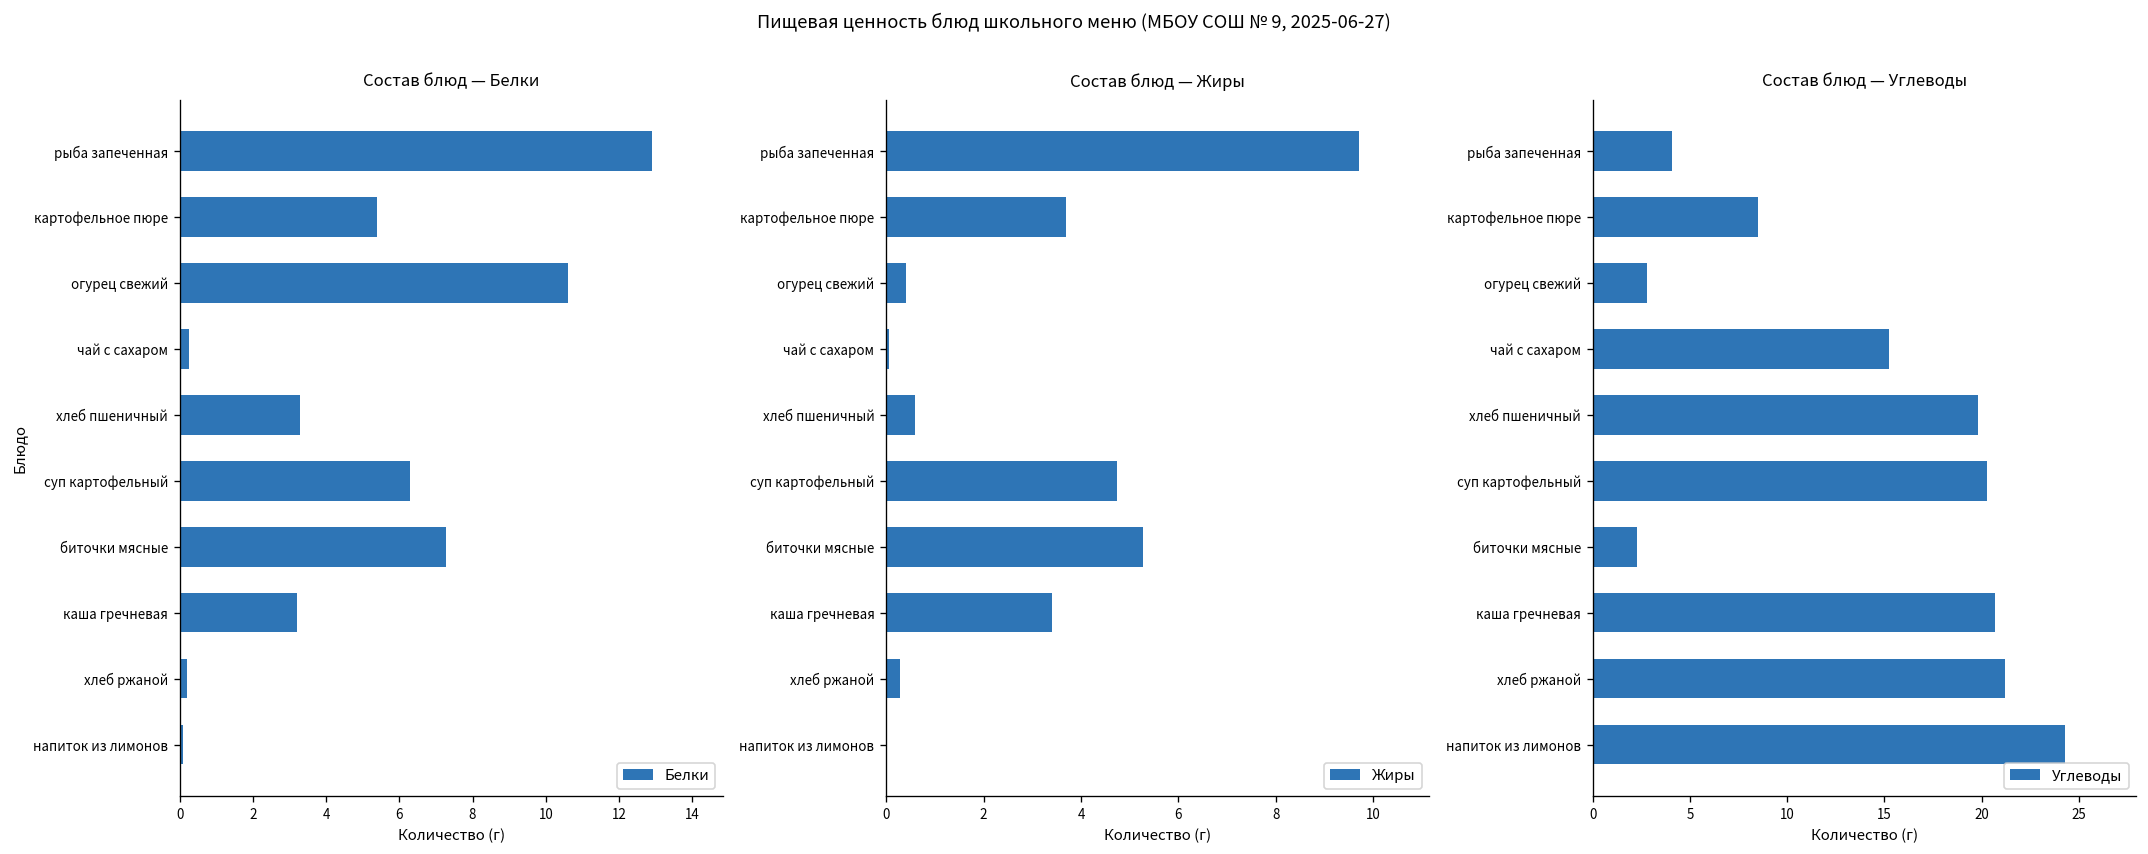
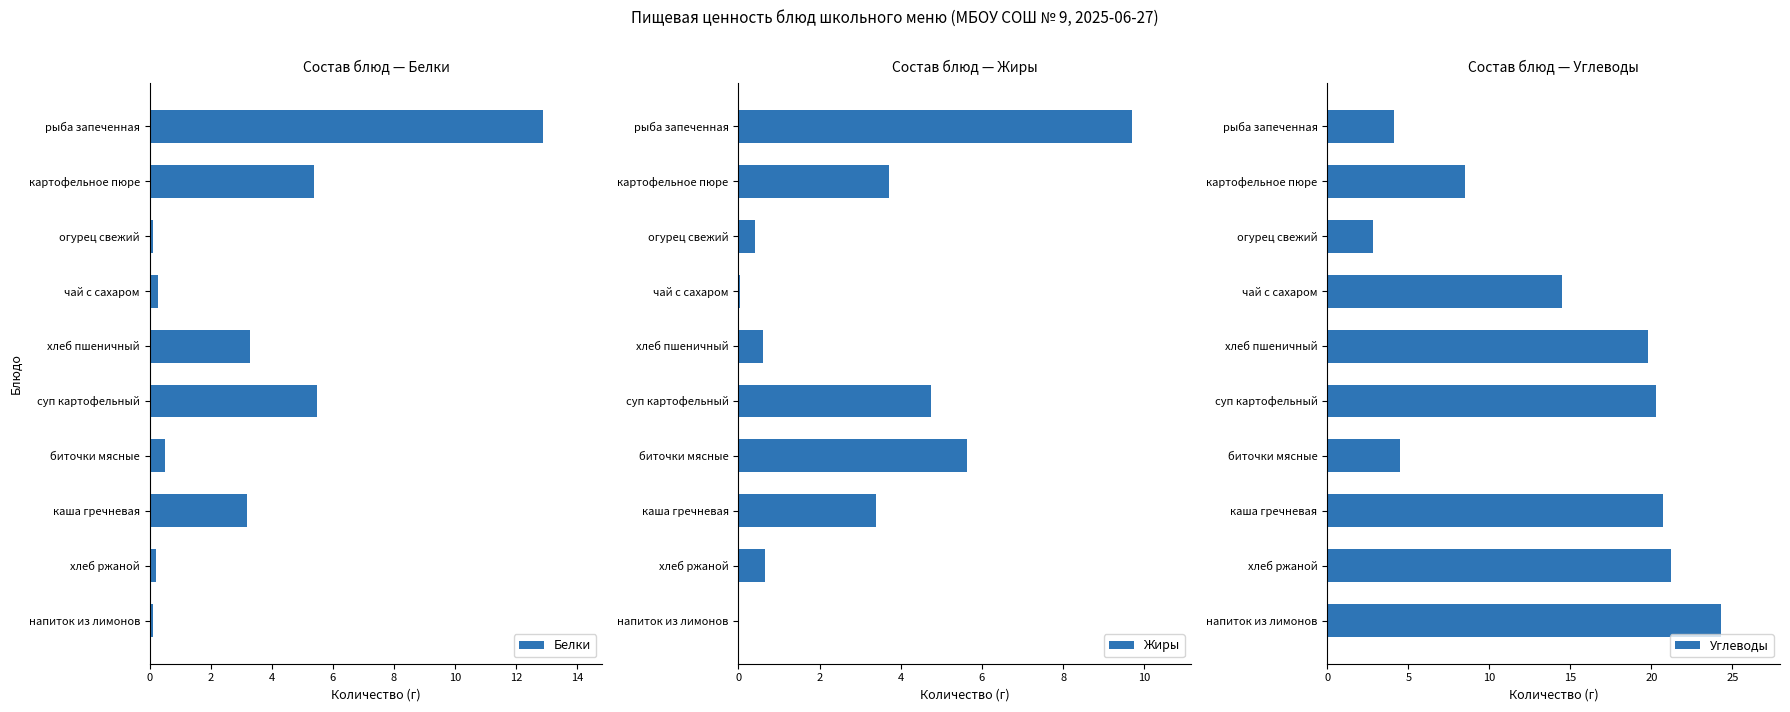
Состав блюд — Белки, огурец свежий: 10.6 -> 0.1
Состав блюд — Белки, суп картофельный: 6.3 -> 5.5
Состав блюд — Белки, биточки мясные: 7.3 -> 0.5
Состав блюд — Жиры, биточки мясные: 5.3 -> 5.6
Состав блюд — Жиры, хлеб ржаной: 0.3 -> 0.7
Состав блюд — Углеводы, чай с сахаром: 15.2 -> 14.5
Состав блюд — Углеводы, биточки мясные: 2.3 -> 4.5
